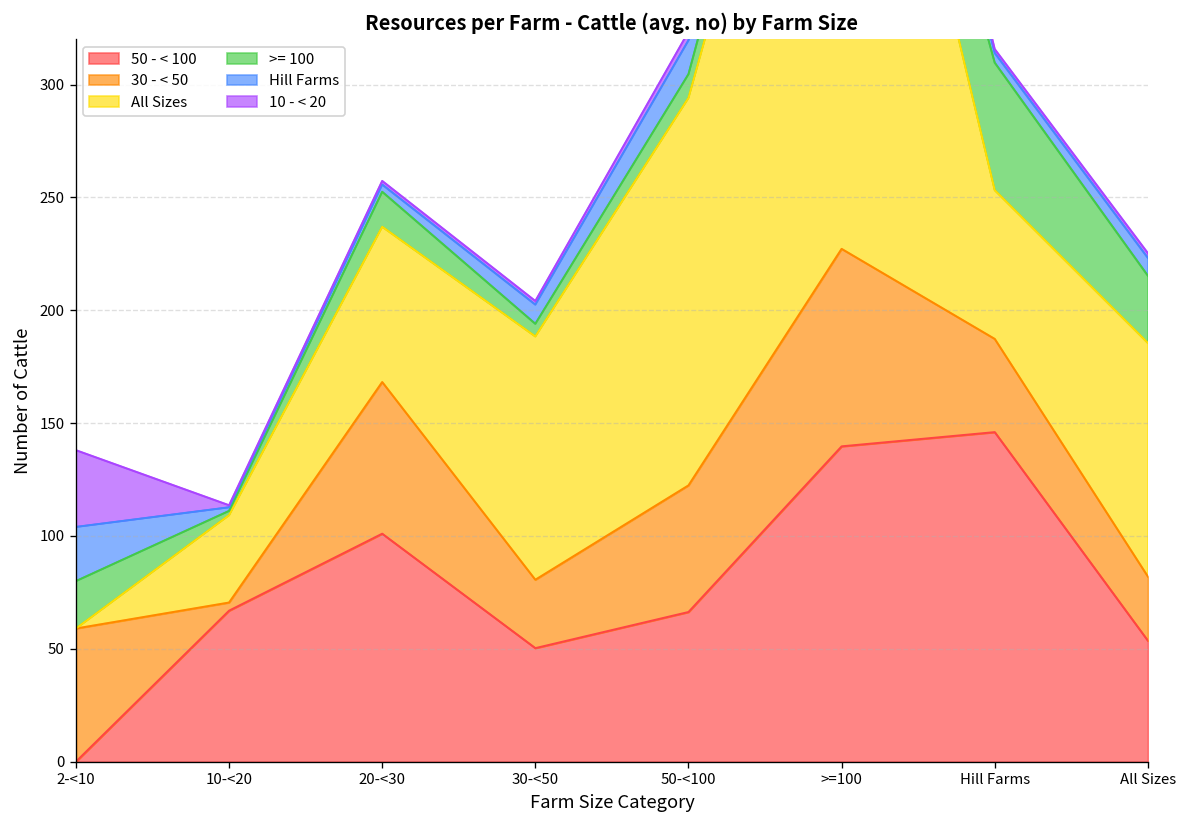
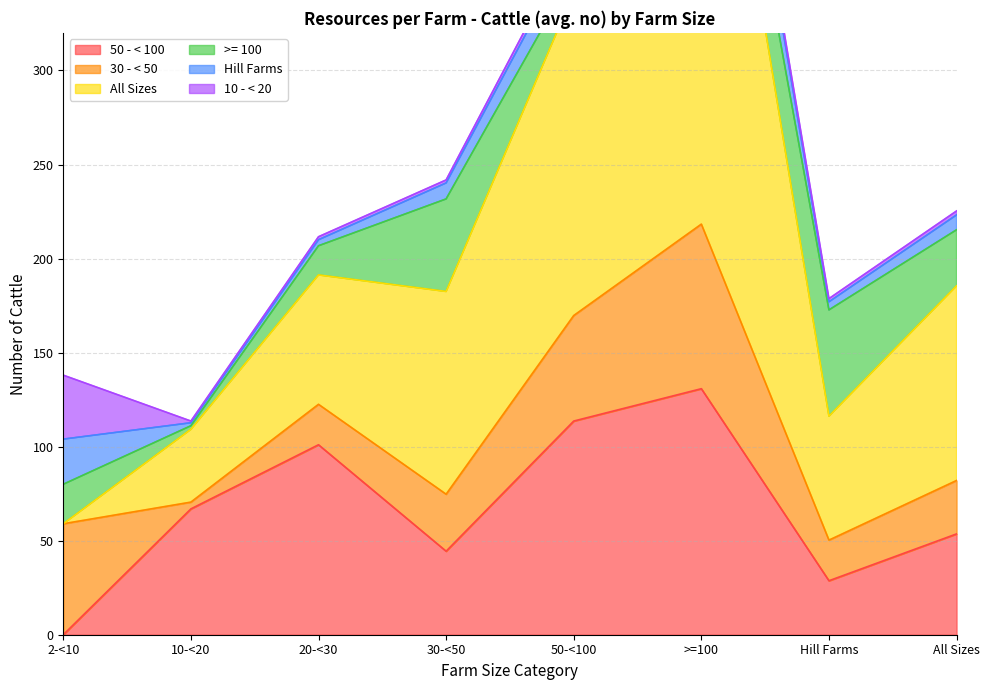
30 - < 50, 20-<30: 67 -> 22
50 - < 100, 30-<50: 50 -> 44
>= 100, 30-<50: 6 -> 49
50 - < 100, 50-<100: 66 -> 114
50 - < 100, >=100: 140 -> 131
50 - < 100, Hill Farms: 146 -> 29
30 - < 50, Hill Farms: 41 -> 22
